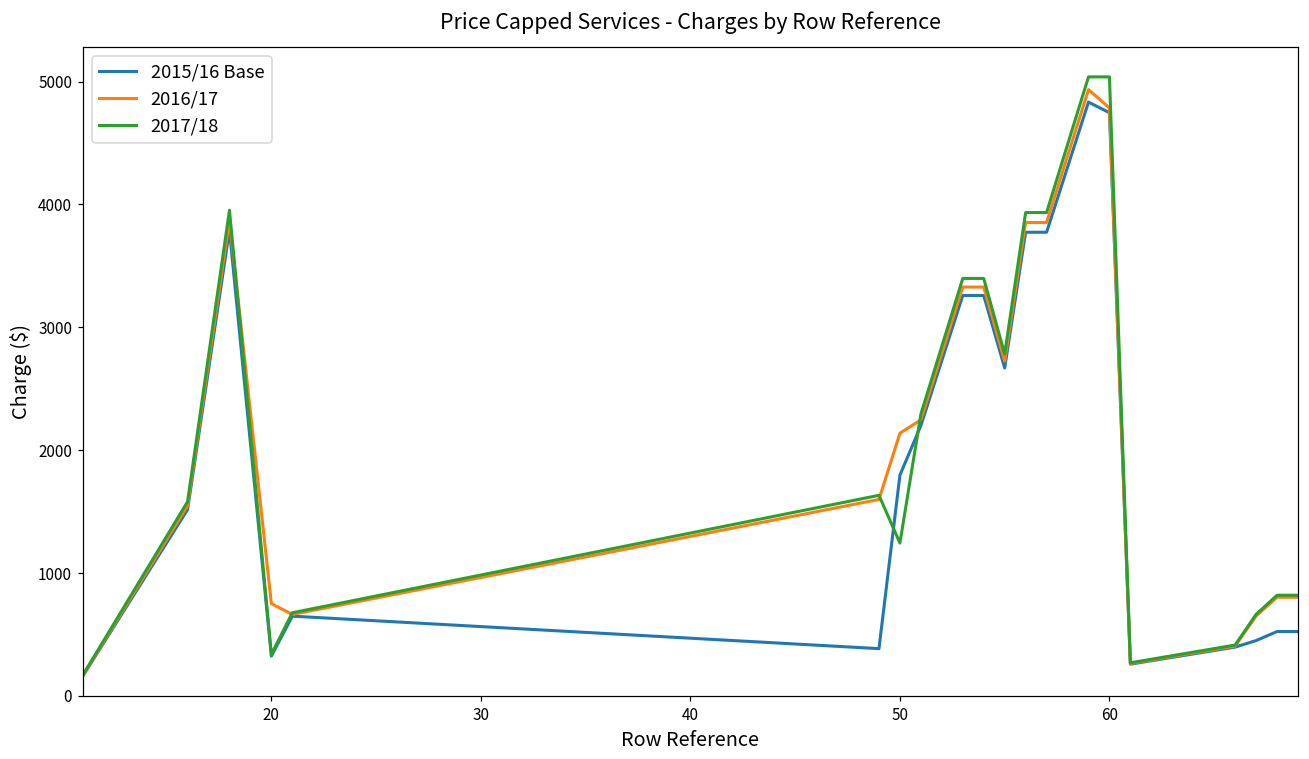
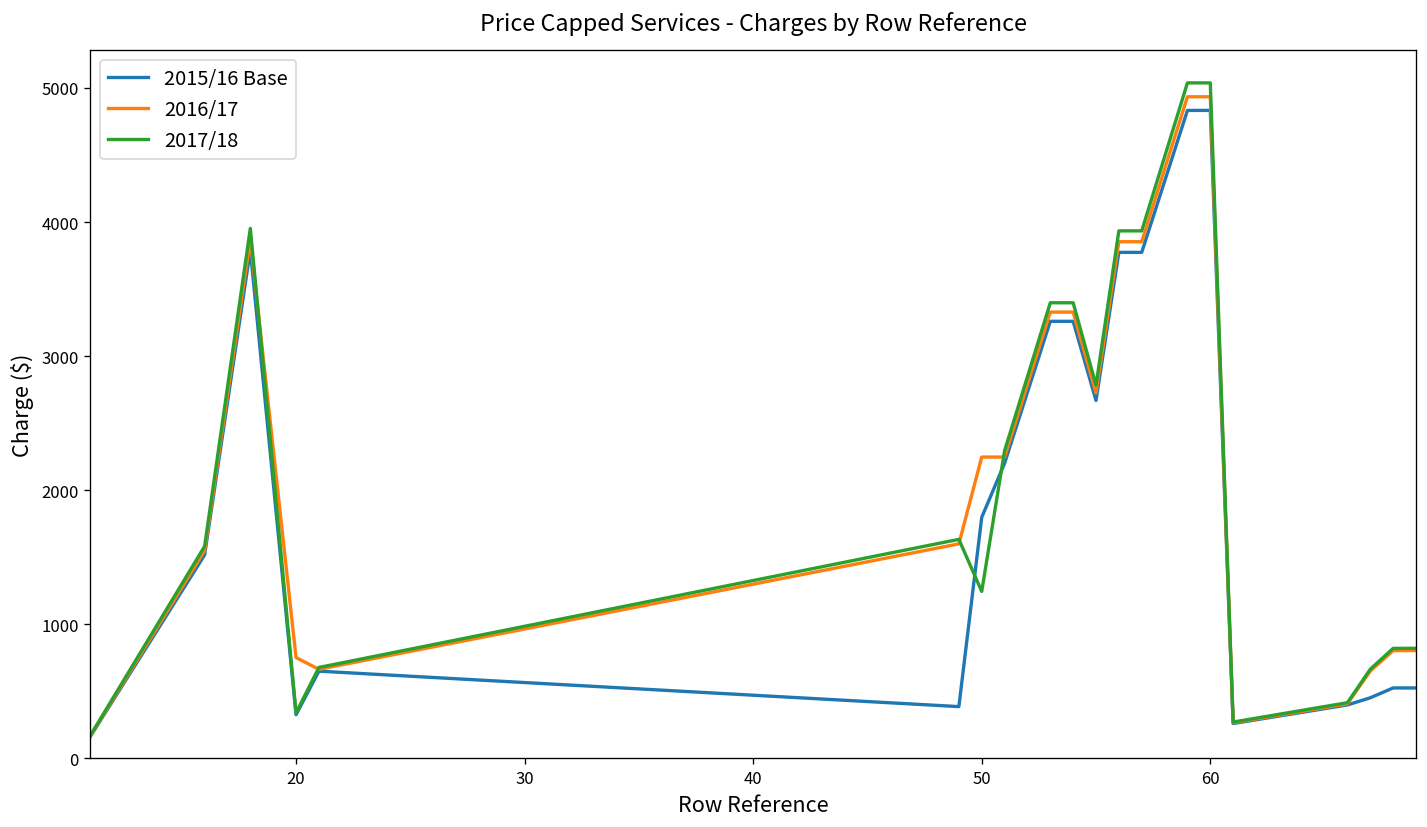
2016/17, 50: 2140 -> 2250
2015/16 Base, 60: 4750 -> 4830
2016/17, 60: 4790 -> 4930
